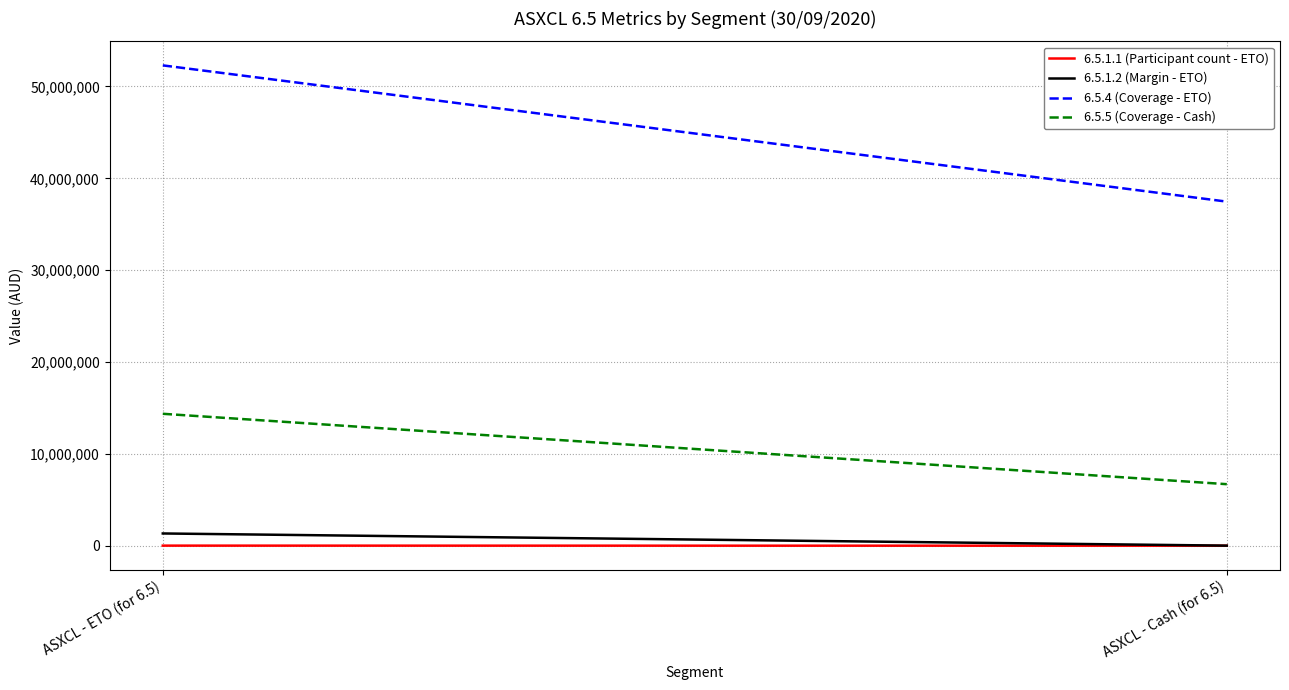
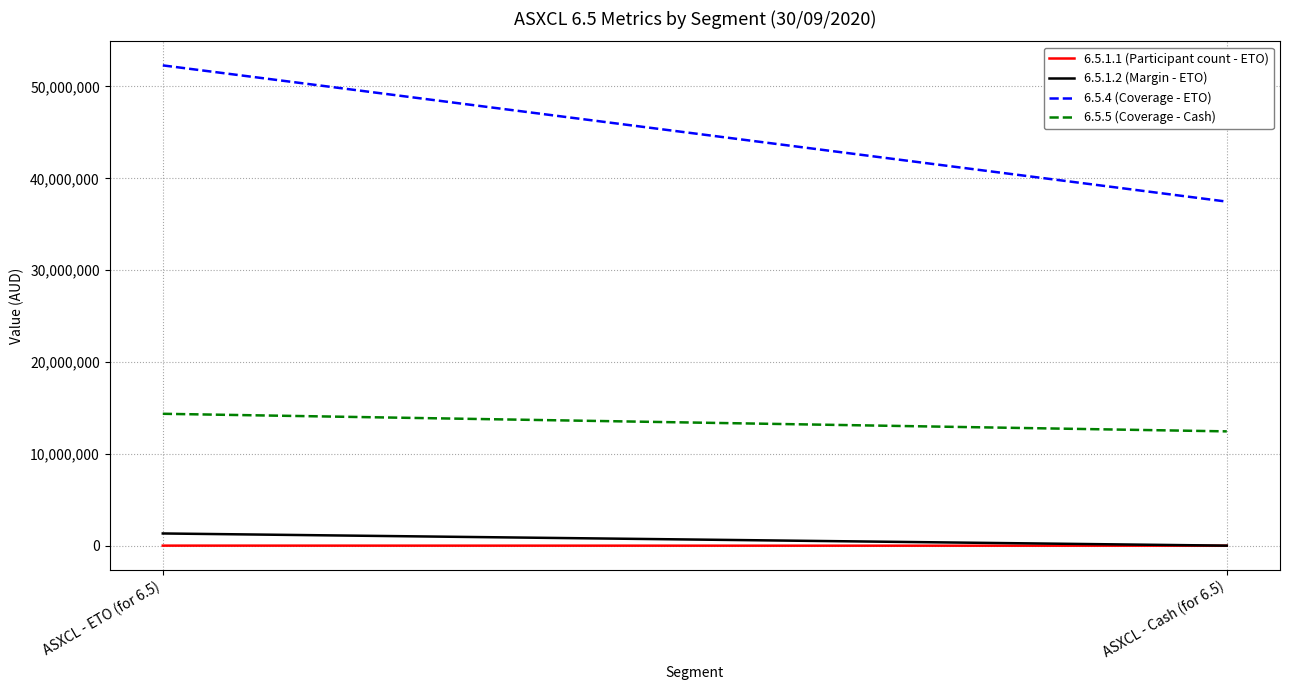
6.5.5 (Coverage - Cash), ASXCL - Cash (for 6.5): 7,000,000 -> 12,000,000
